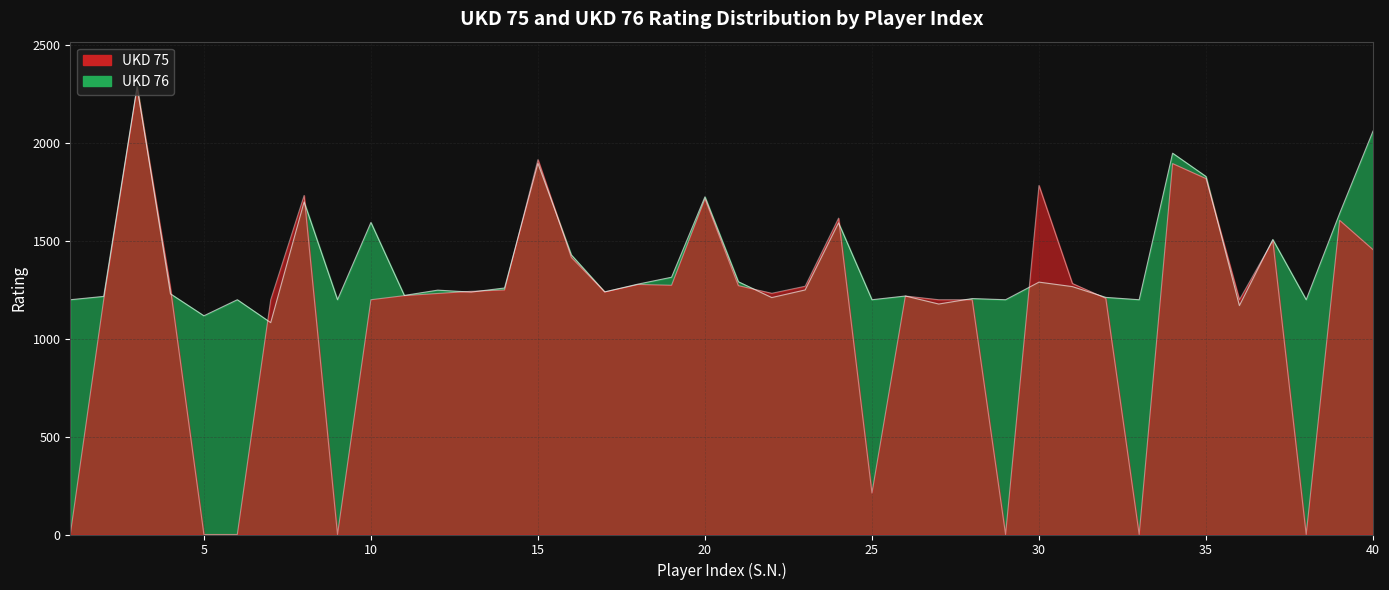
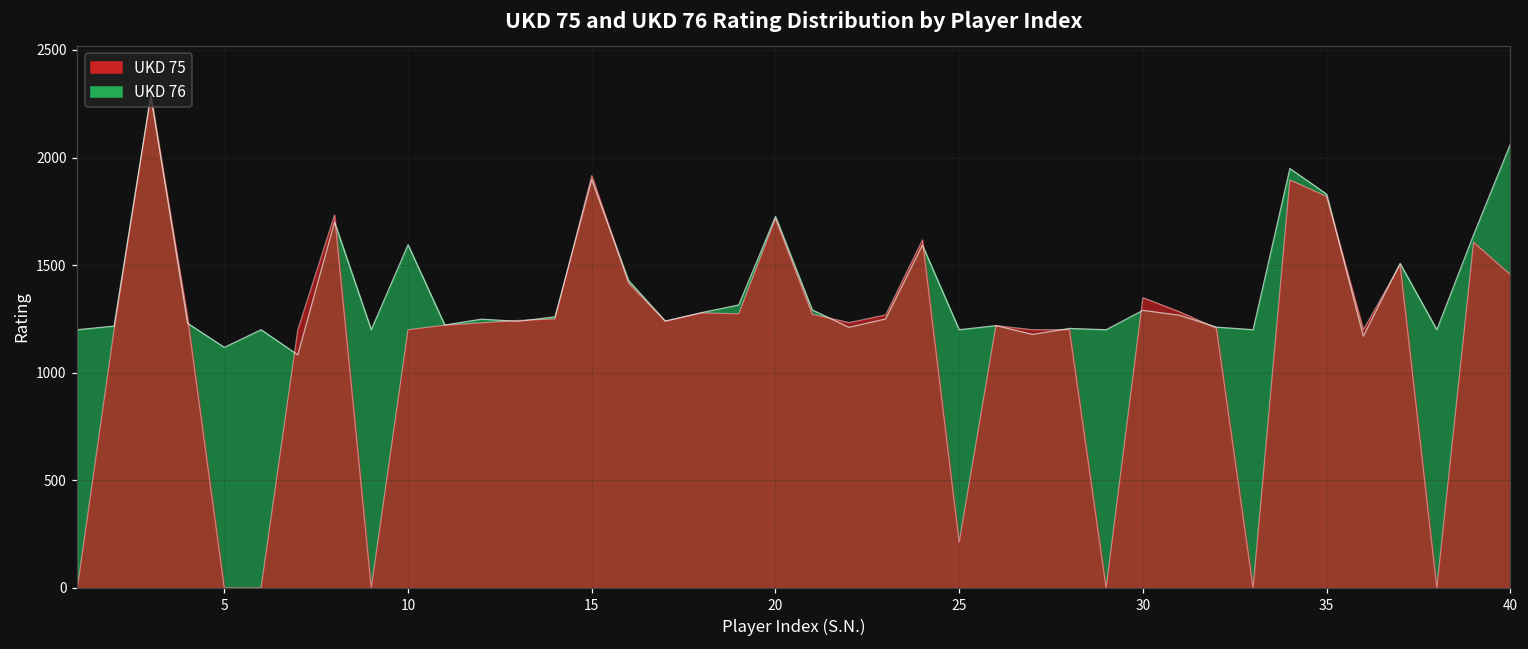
UKD 75, 30: 1780 -> 1350
